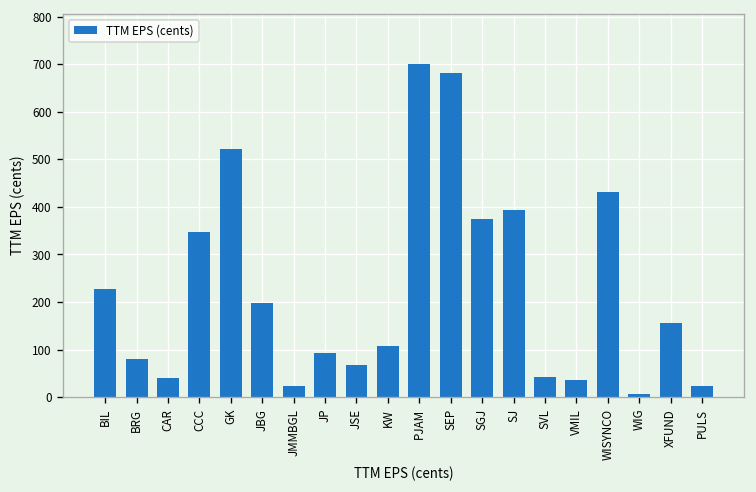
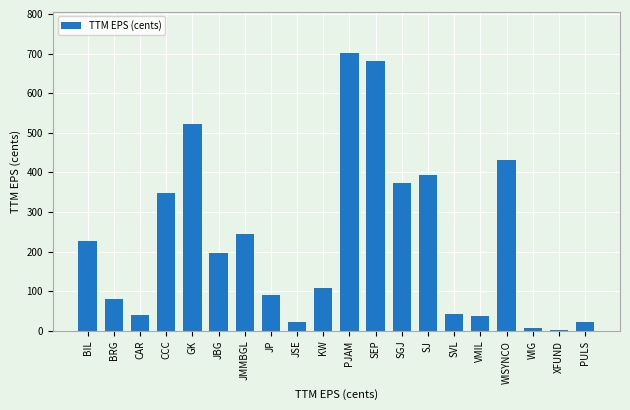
JMMBGL: 20 -> 250
JSE: 70 -> 20
XFUND: 160 -> 0
